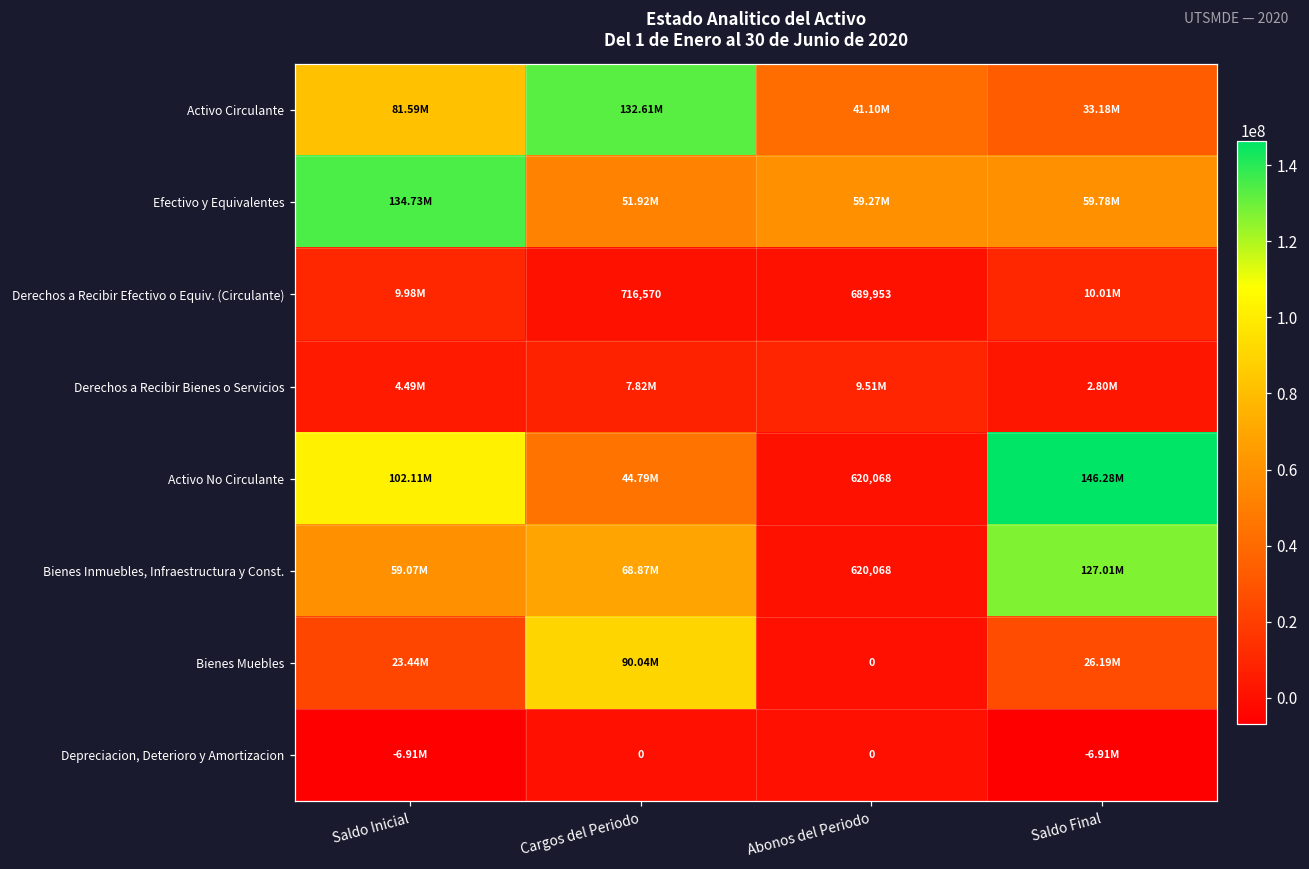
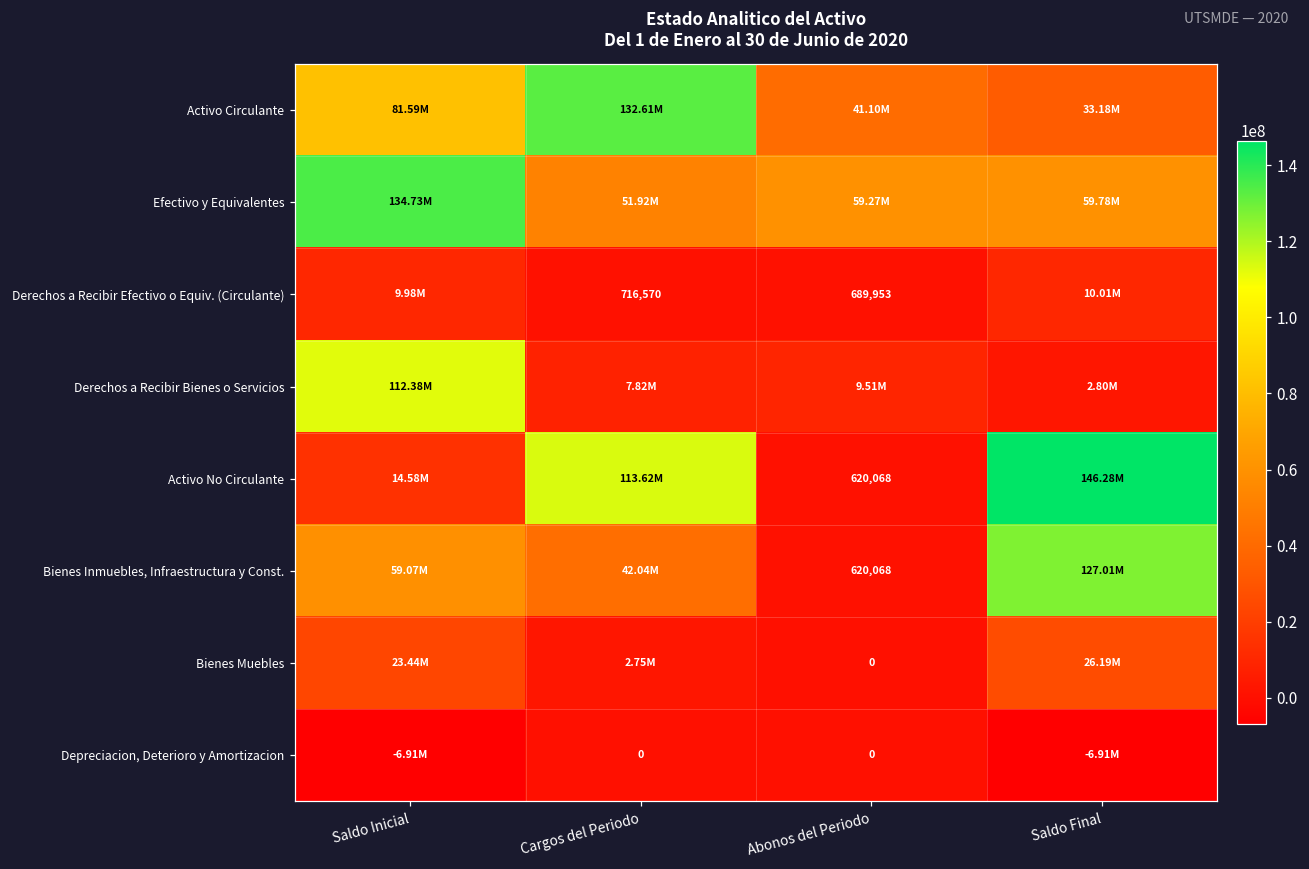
Derechos a Recibir Bienes o Servicios, Saldo Inicial: 4.49M -> 112.38M
Activo No Circulante, Saldo Inicial: 102.11M -> 14.58M
Activo No Circulante, Cargos del Periodo: 44.79M -> 113.62M
Bienes Inmuebles, Infraestructura y Const., Cargos del Periodo: 68.87M -> 42.04M
Bienes Muebles, Cargos del Periodo: 90.04M -> 2.75M
